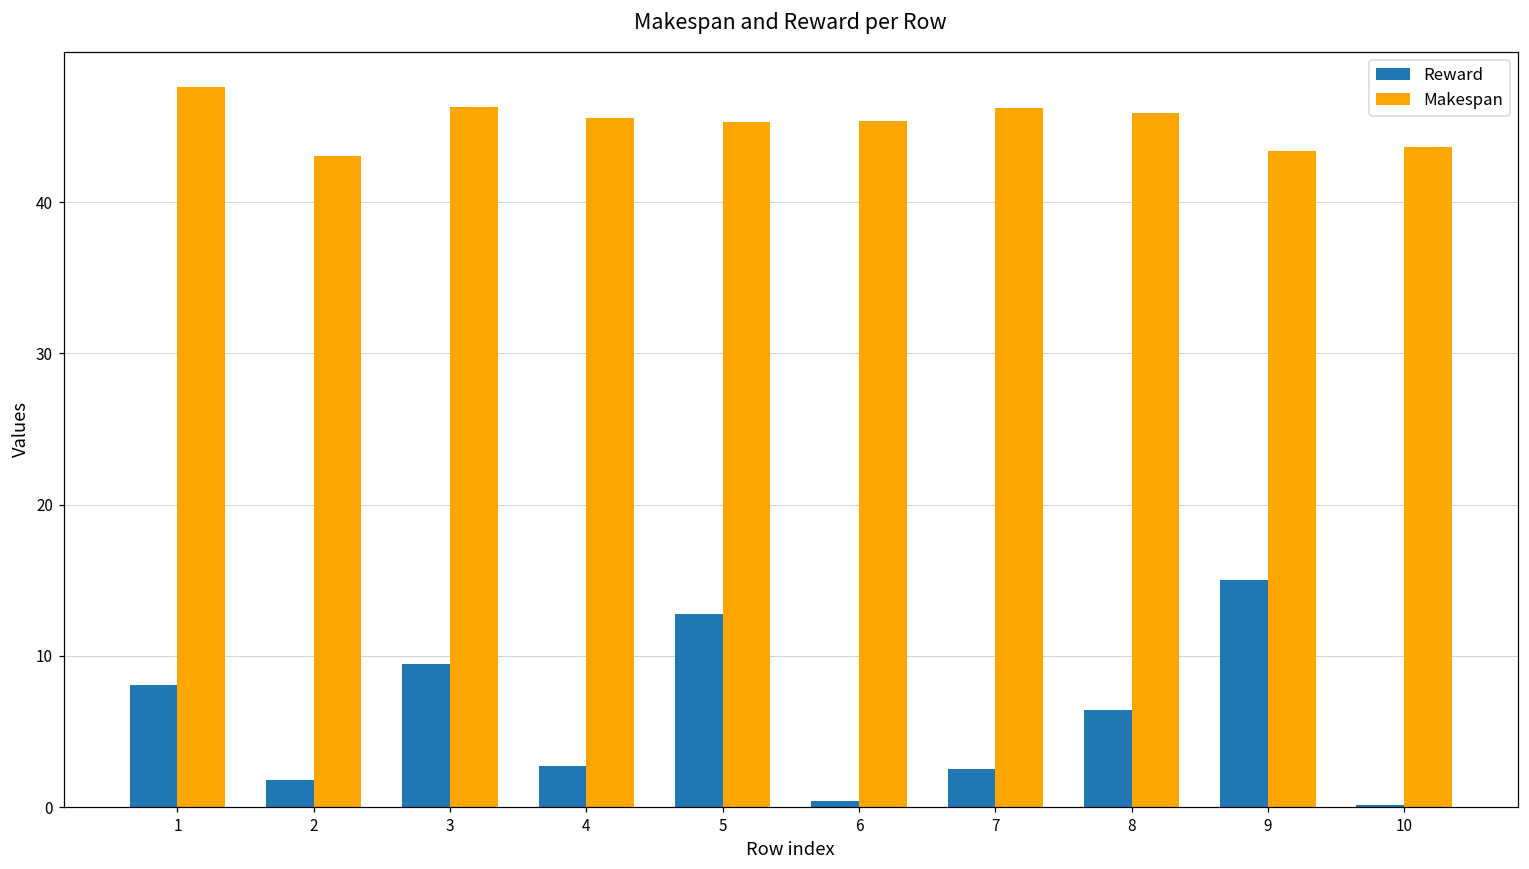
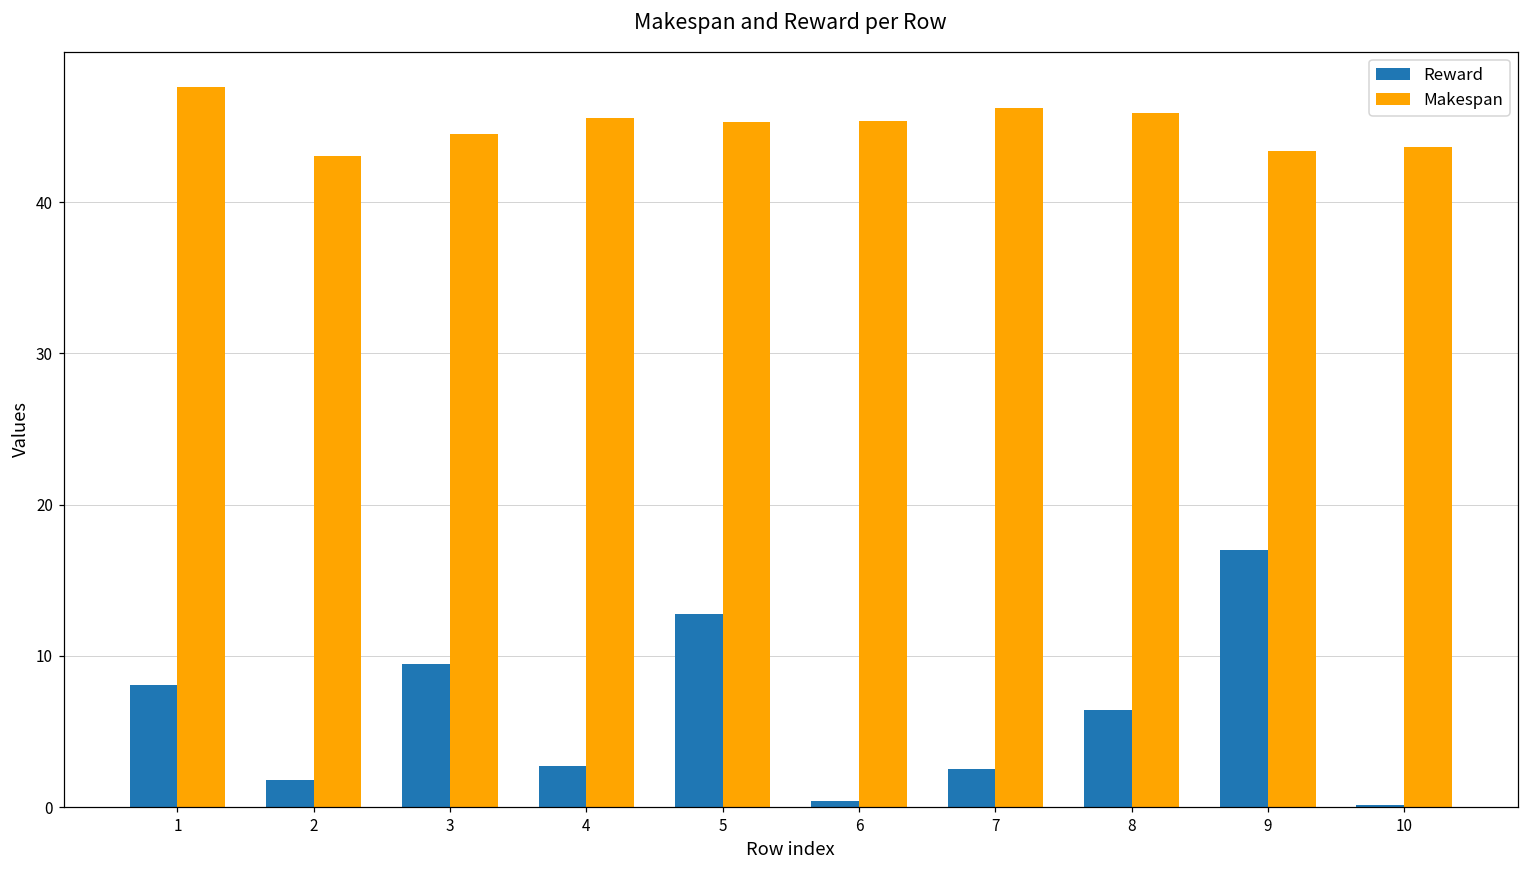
Makespan, 3: 46.3 -> 44.5
Reward, 9: 15.1 -> 17.0
